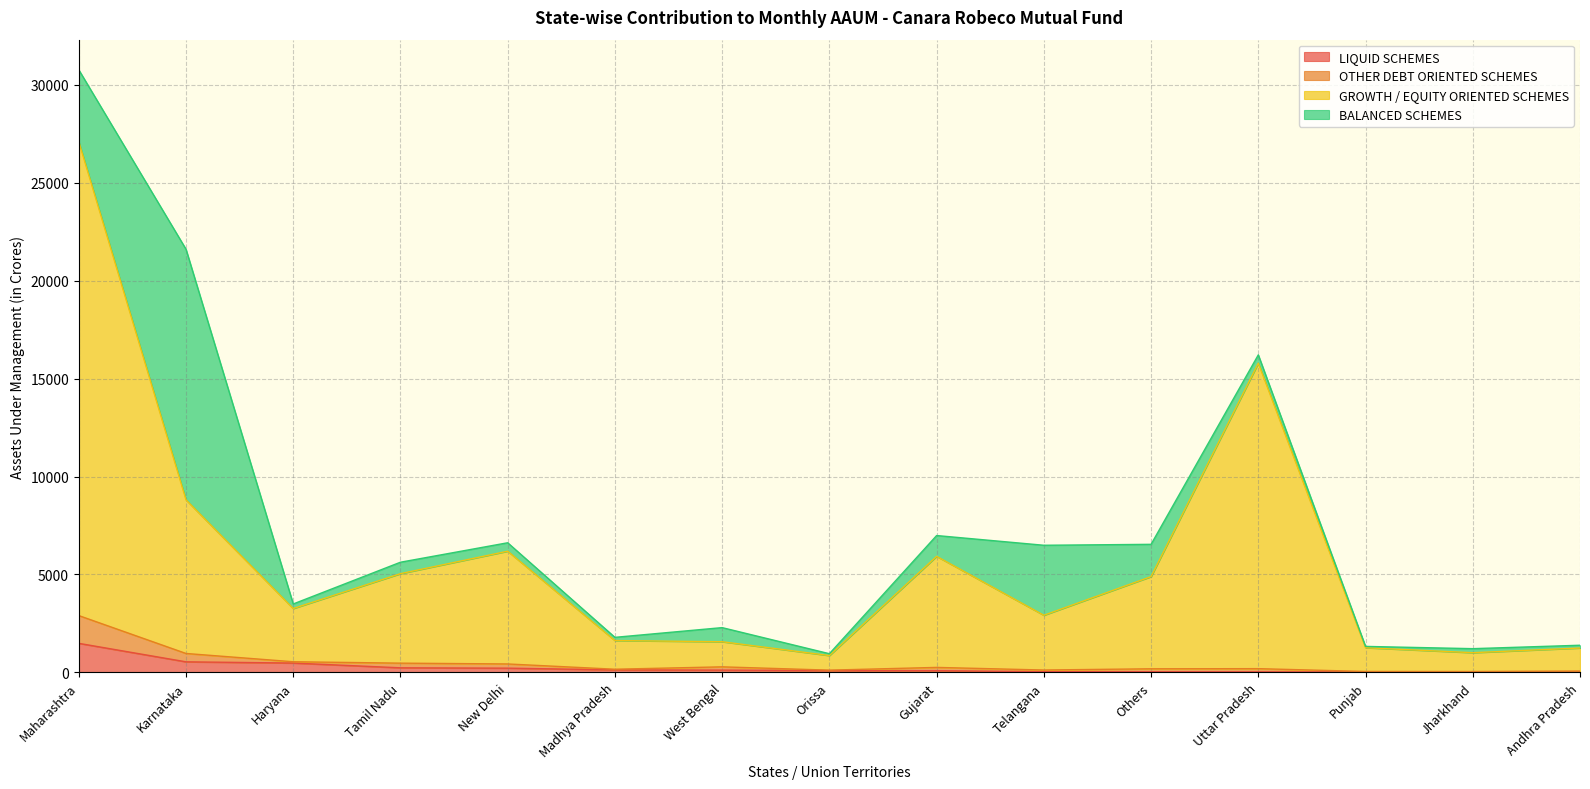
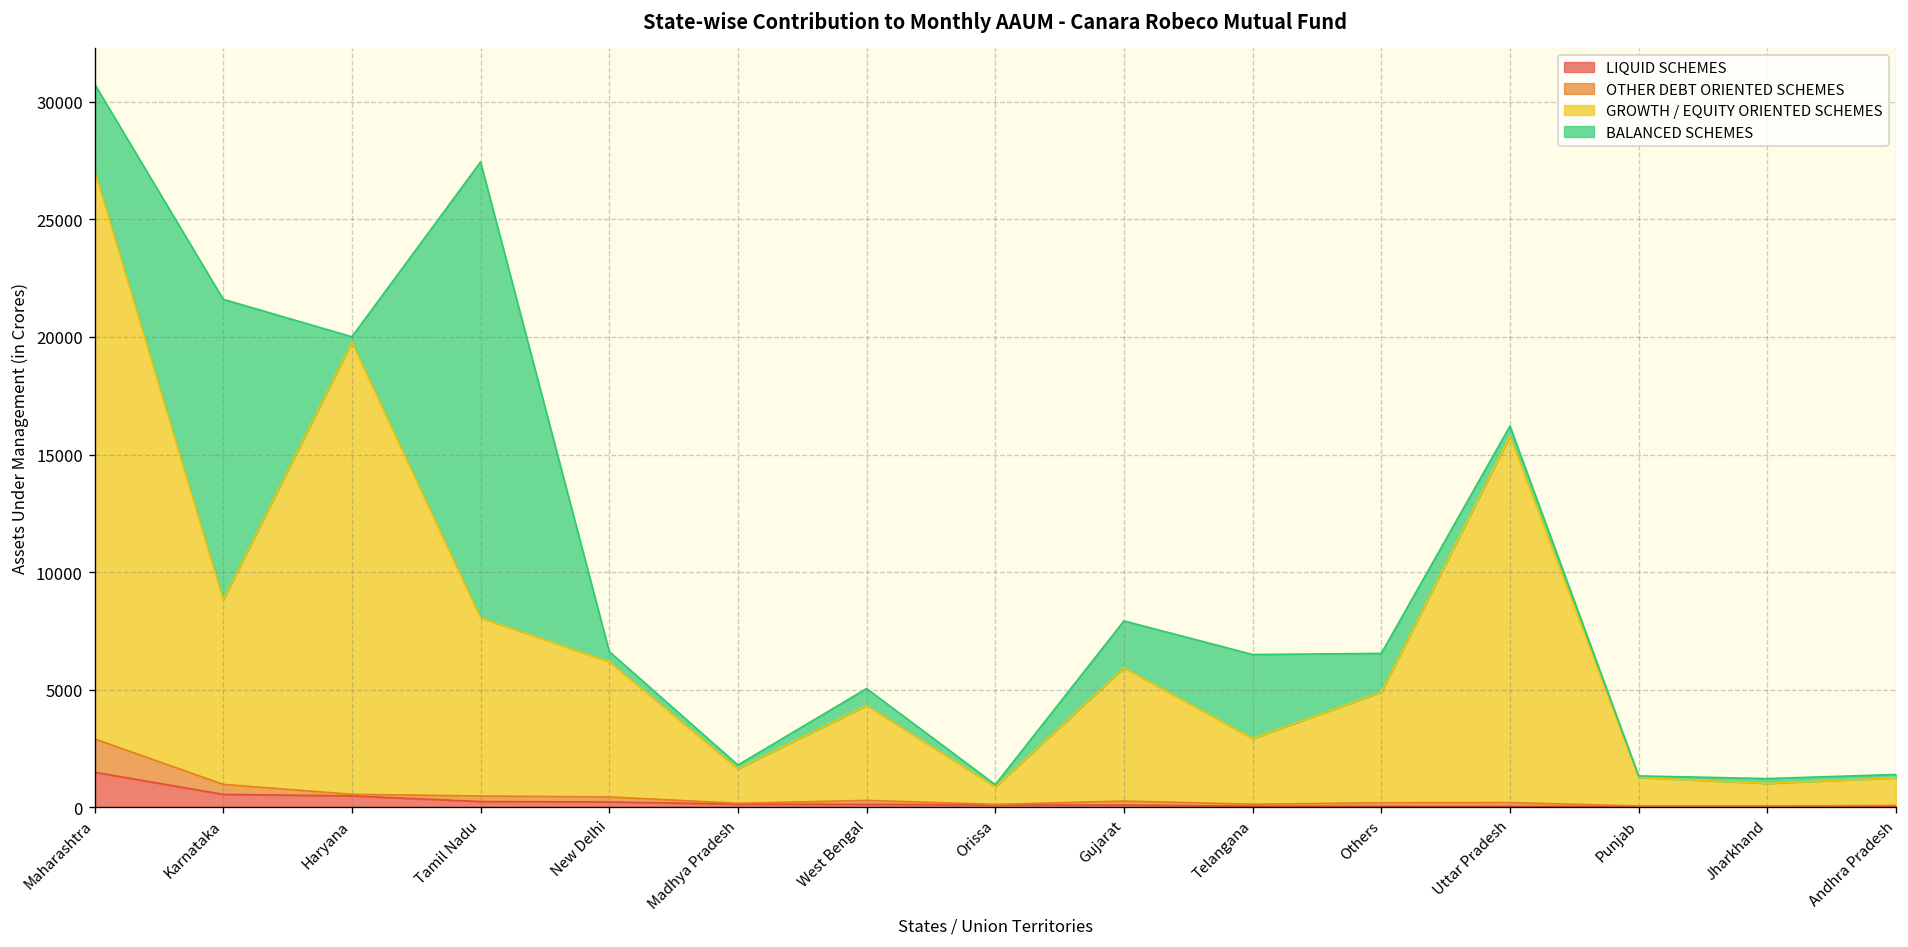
GROWTH / EQUITY ORIENTED SCHEMES, Haryana: 2700 -> 19200
GROWTH / EQUITY ORIENTED SCHEMES, Tamil Nadu: 4600 -> 7600
BALANCED SCHEMES, Tamil Nadu: 600 -> 19400
GROWTH / EQUITY ORIENTED SCHEMES, West Bengal: 1300 -> 4000
BALANCED SCHEMES, Gujarat: 1100 -> 2000
